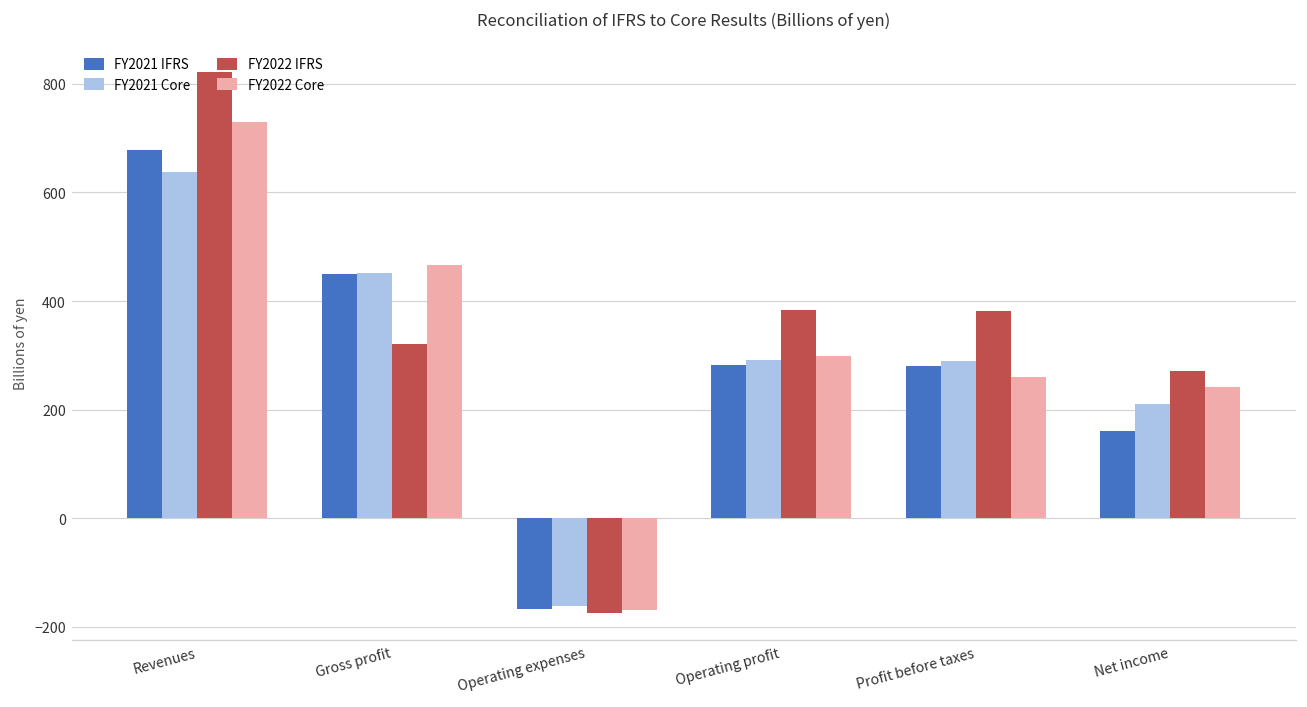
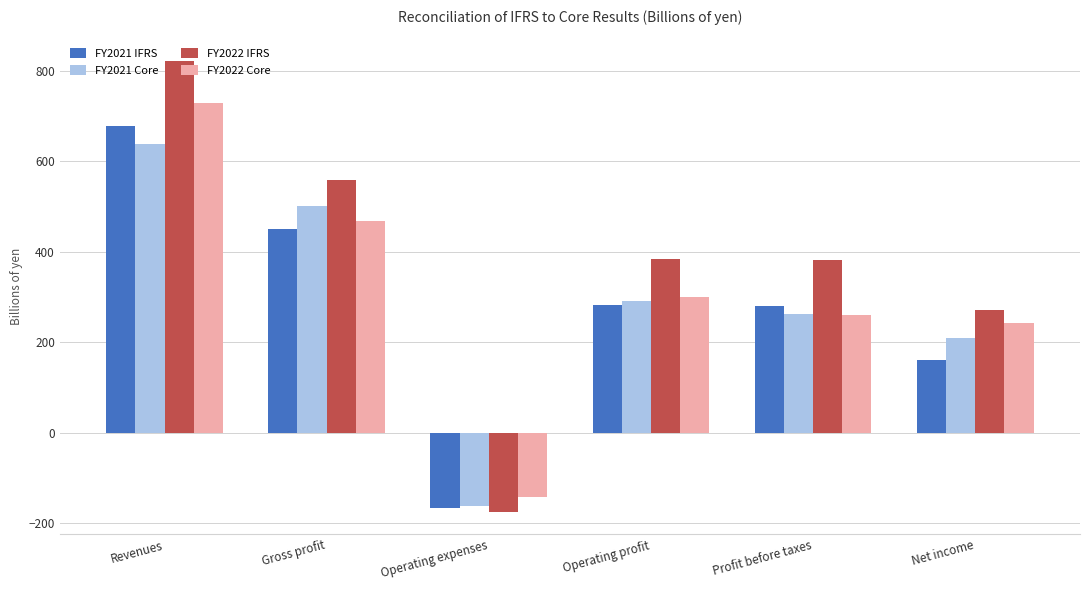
FY2021 Core, Gross profit: 450 -> 500
FY2022 IFRS, Gross profit: 320 -> 560
FY2022 Core, Operating expenses: -170 -> -140
FY2021 Core, Profit before taxes: 290 -> 260
